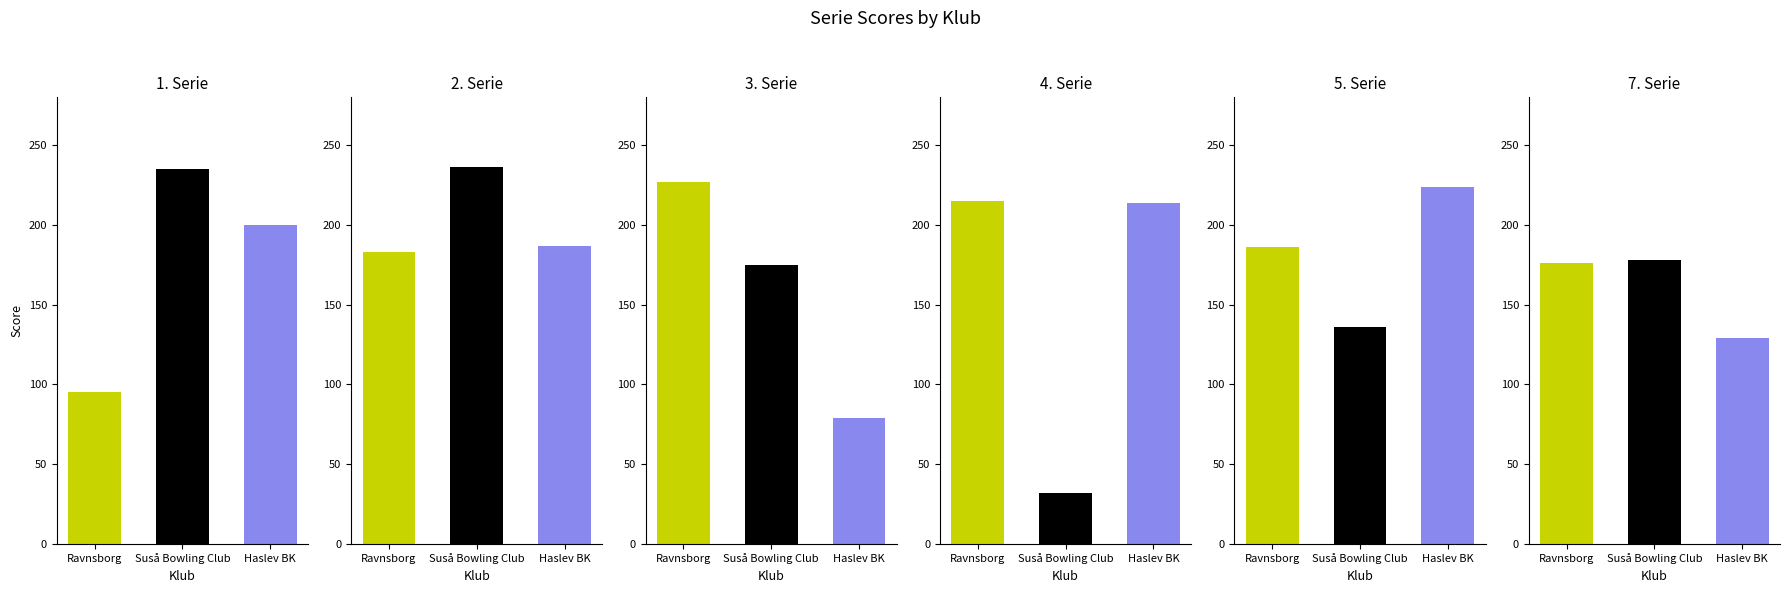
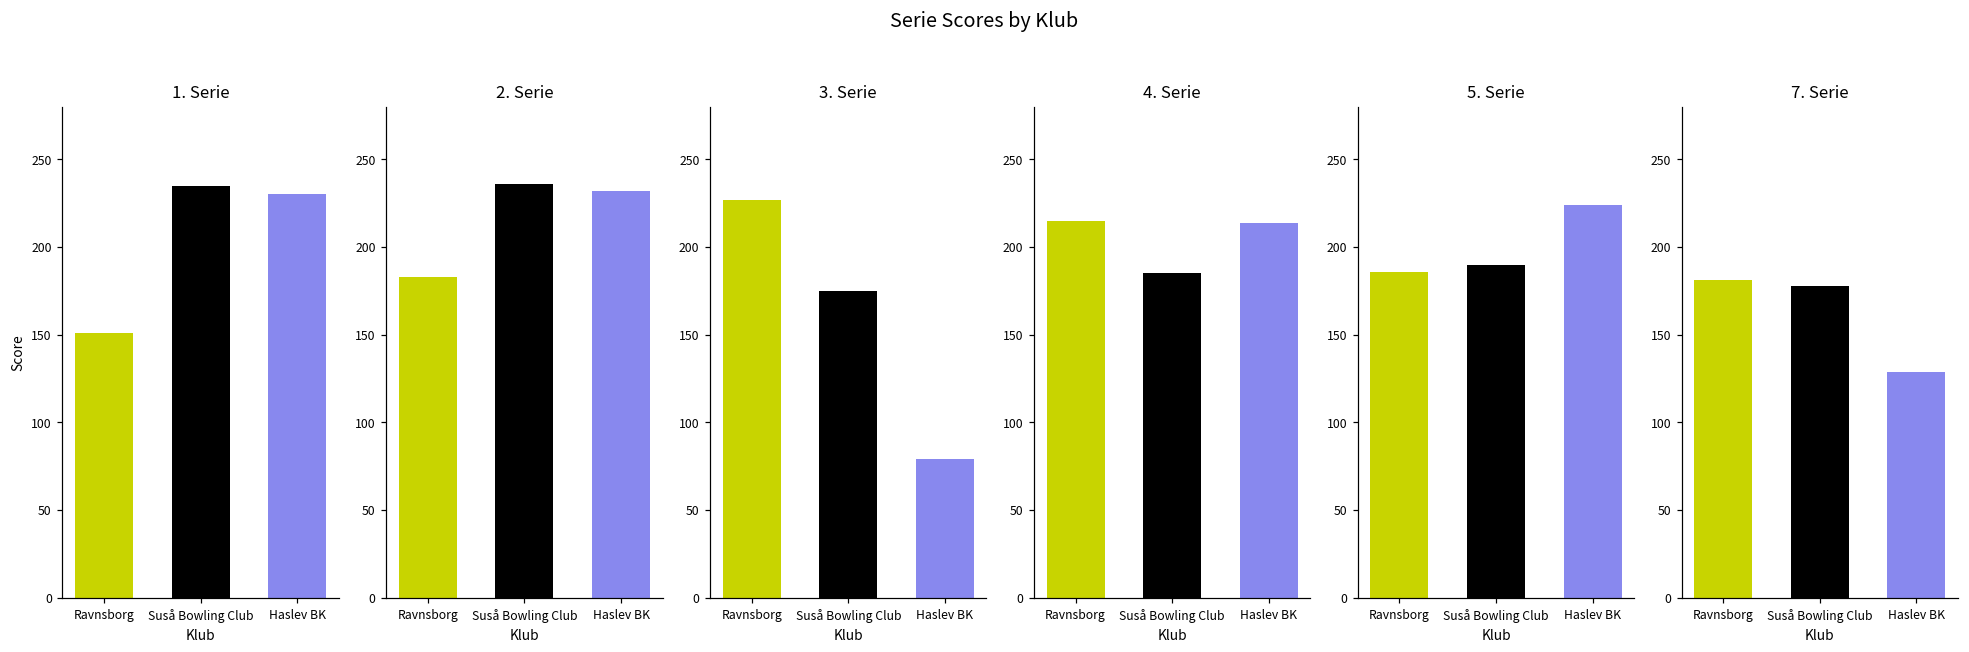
1. Serie, Ravnsborg: 95 -> 151
1. Serie, Haslev BK: 200 -> 230
2. Serie, Haslev BK: 187 -> 232
4. Serie, Suså Bowling Club: 32 -> 185
5. Serie, Suså Bowling Club: 136 -> 190
7. Serie, Ravnsborg: 176 -> 181
